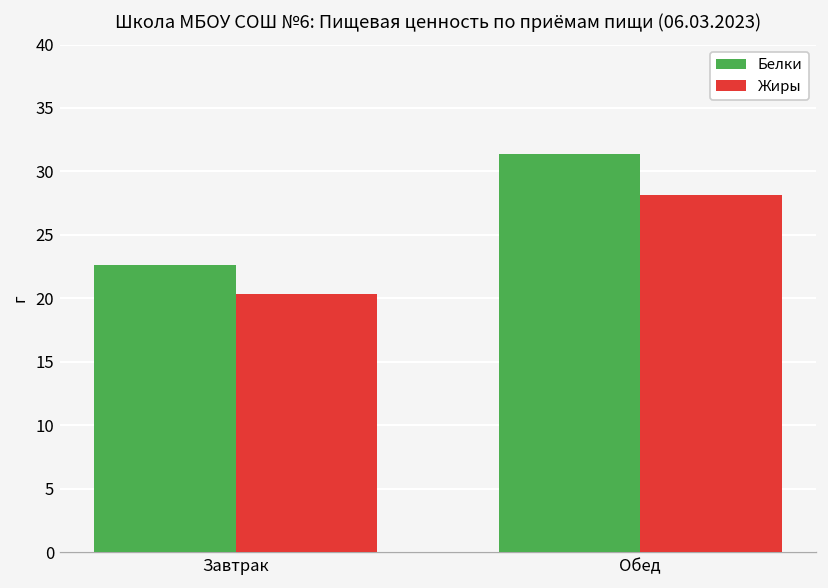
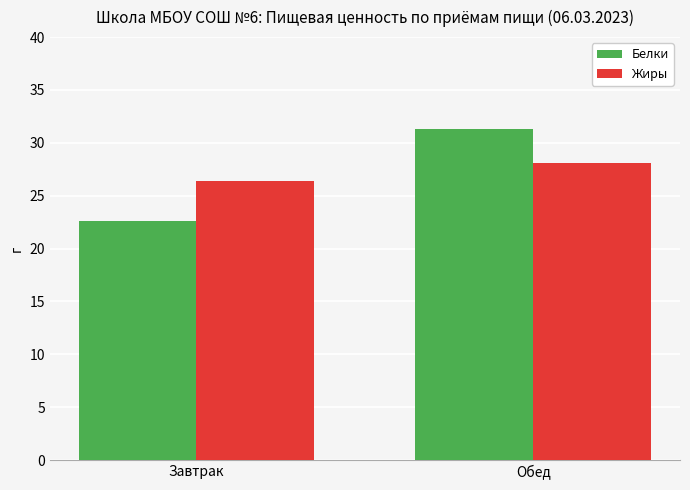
Жиры, Завтрак: 20.4 -> 26.4
